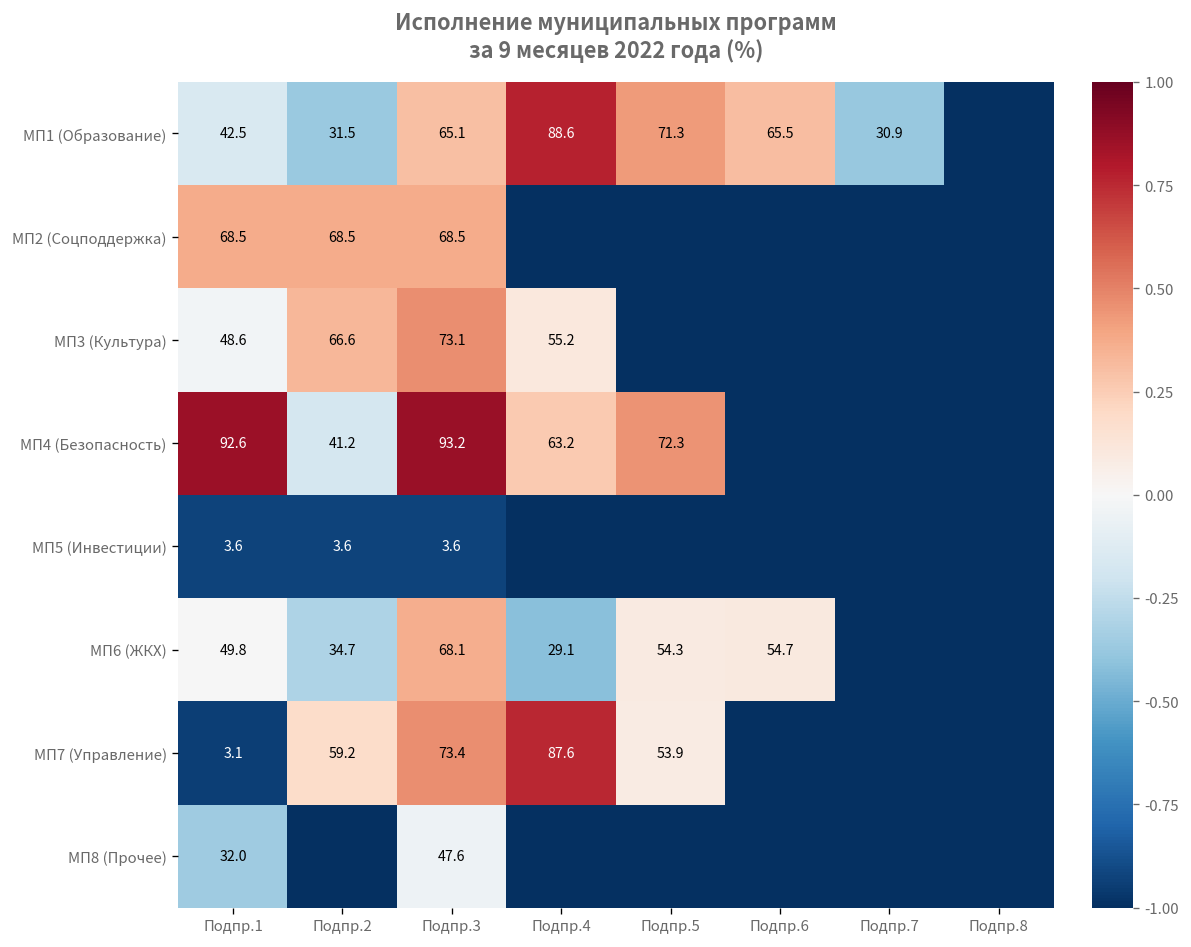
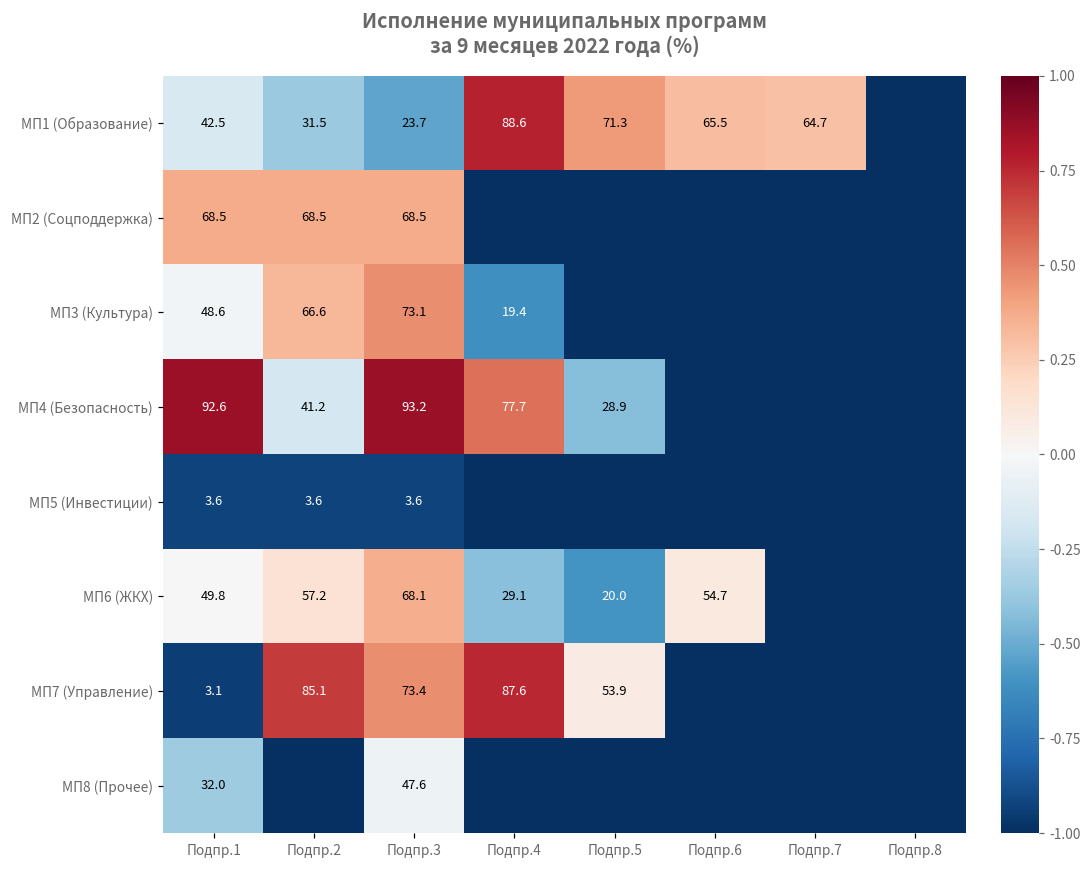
МП1 (Образование), Подпр.3: 65.1 -> 23.7
МП1 (Образование), Подпр.7: 30.9 -> 64.7
МП3 (Культура), Подпр.4: 55.2 -> 19.4
МП4 (Безопасность), Подпр.4: 63.2 -> 77.7
МП4 (Безопасность), Подпр.5: 72.3 -> 28.9
МП6 (ЖКХ), Подпр.2: 34.7 -> 57.2
МП6 (ЖКХ), Подпр.5: 54.3 -> 20.0
МП7 (Управление), Подпр.2: 59.2 -> 85.1
